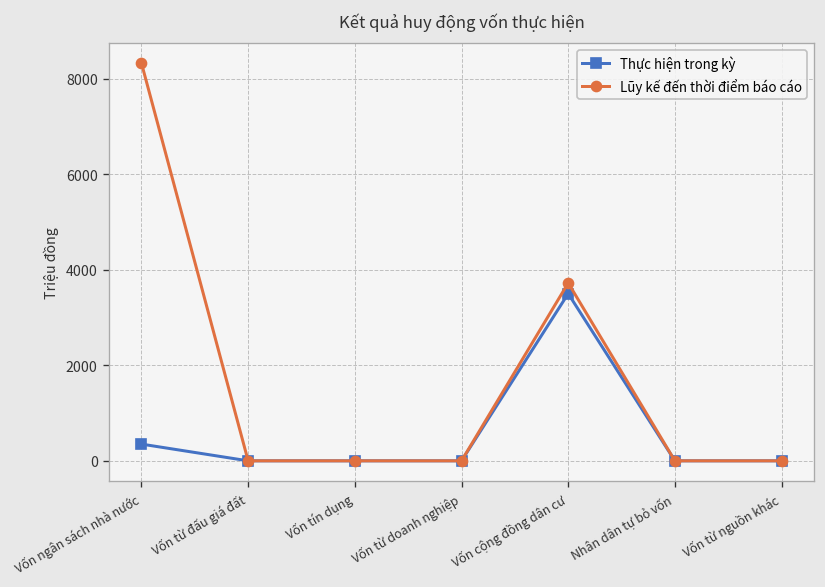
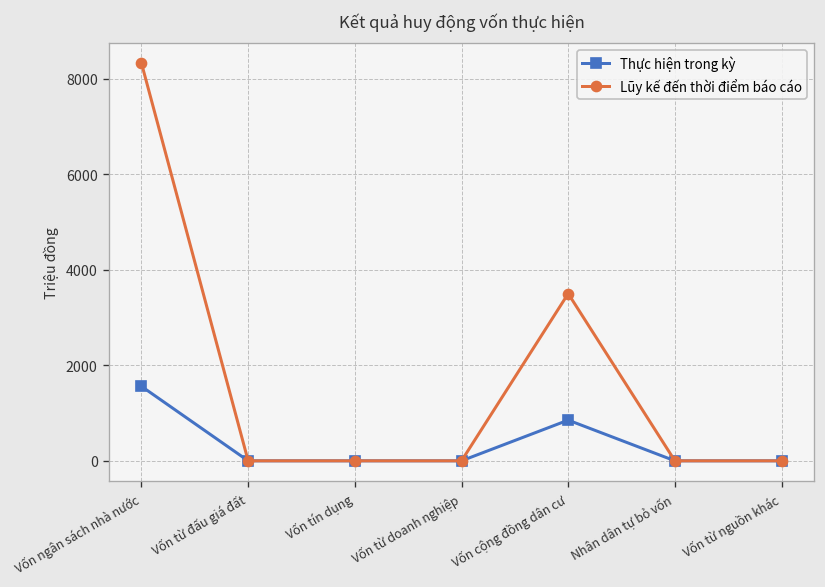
Thực hiện trong kỳ, Vốn ngân sách nhà nước: 400 -> 1600
Thực hiện trong kỳ, Vốn cộng đồng dân cư: 3500 -> 900
Lũy kế đến thời điểm báo cáo, Vốn cộng đồng dân cư: 3700 -> 3500
